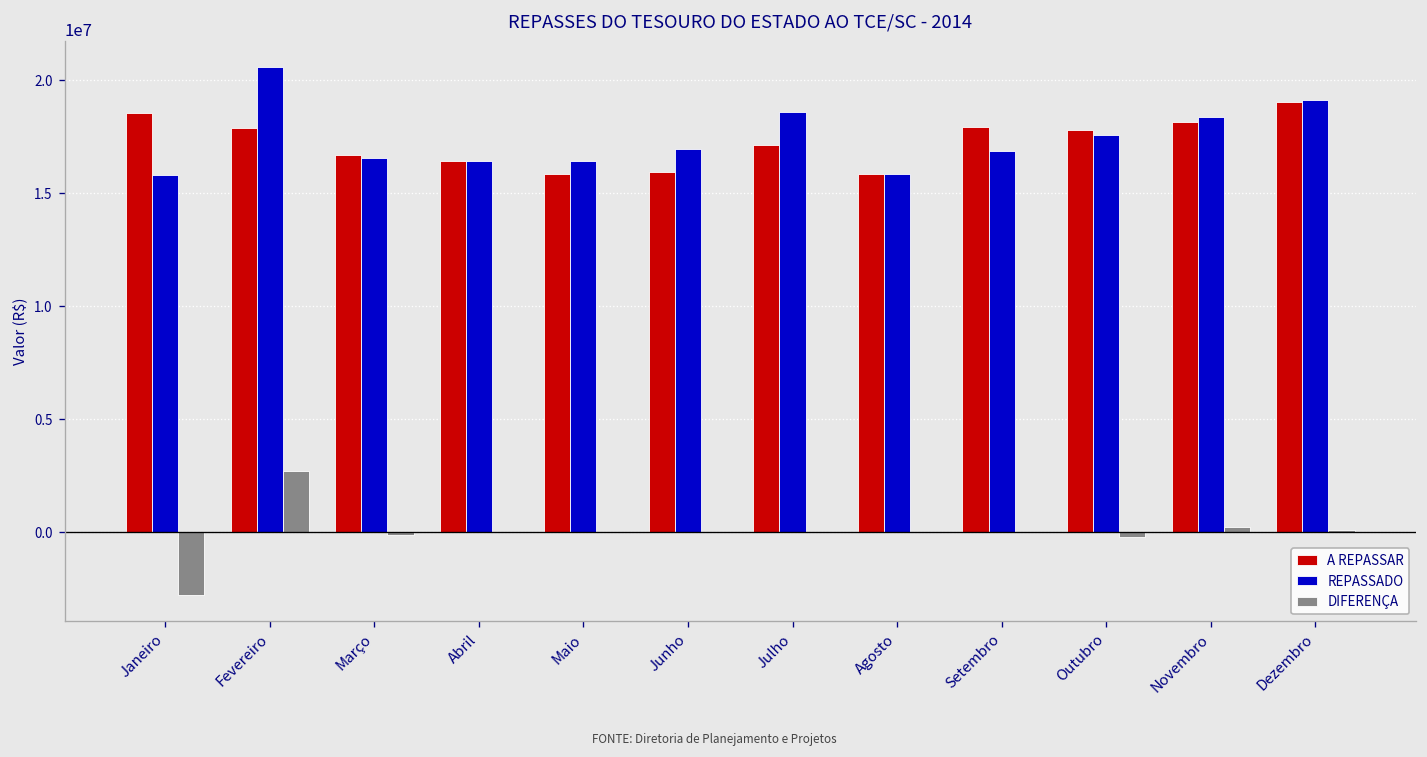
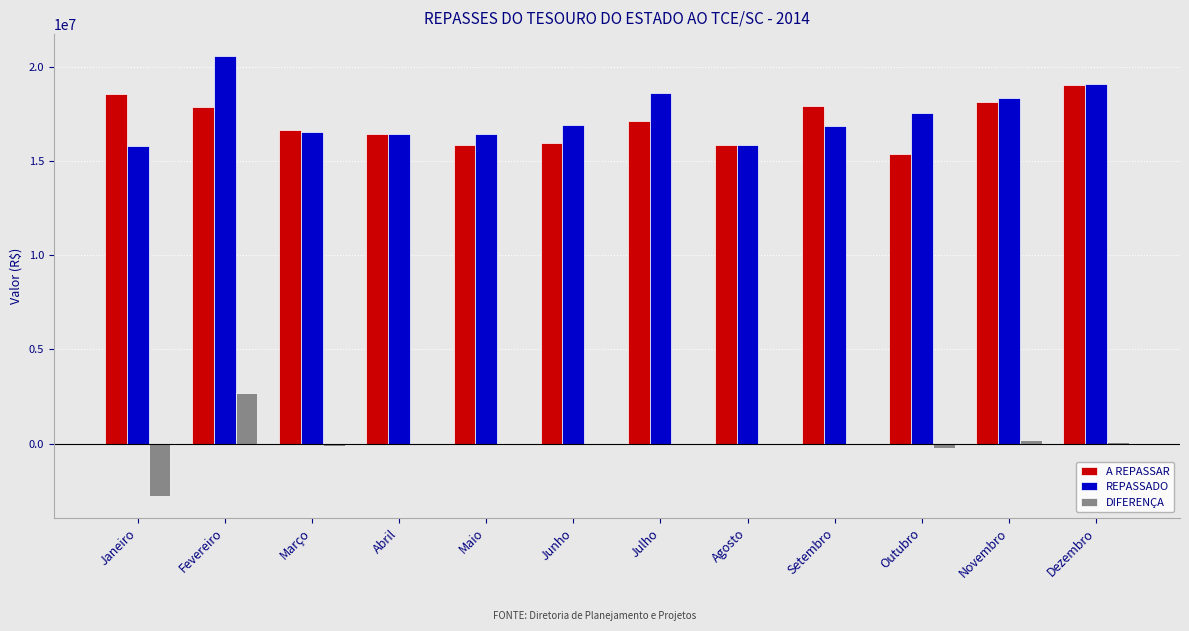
A REPASSAR, Outubro: 17800000 -> 15400000
